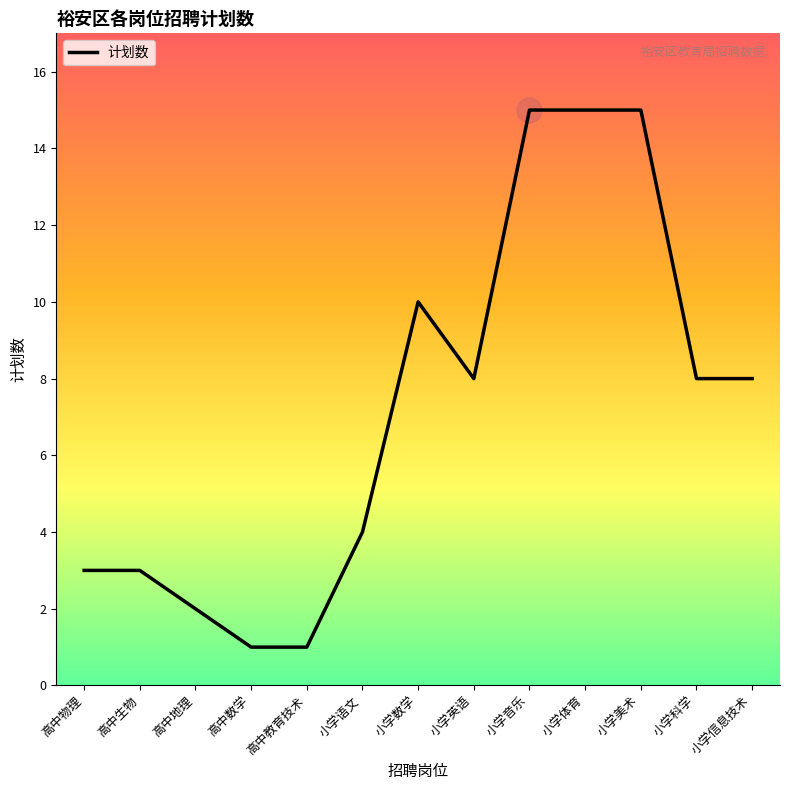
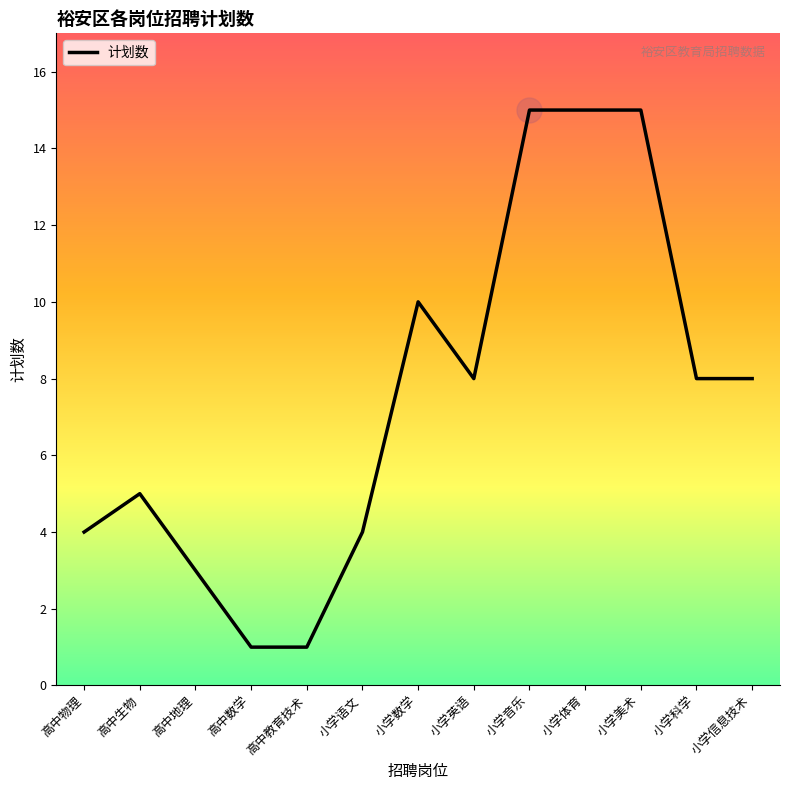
计划数, 高中物理: 3 -> 4
计划数, 高中生物: 3 -> 5
计划数, 高中地理: 2 -> 3
